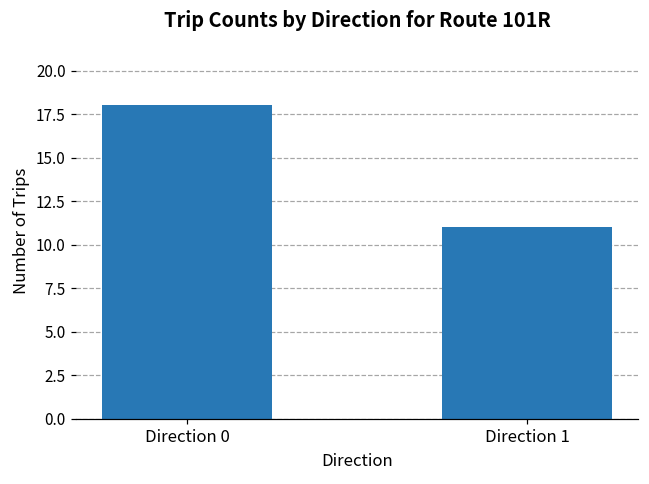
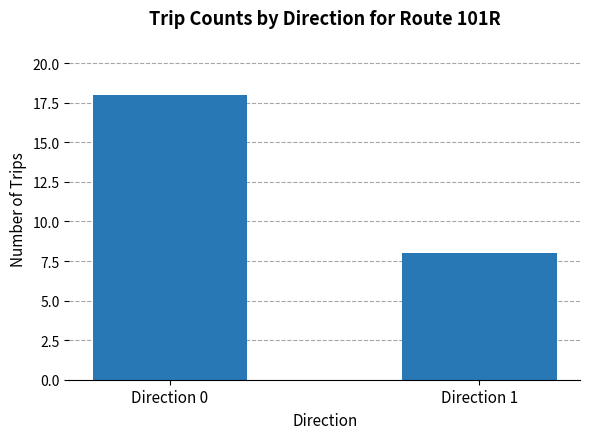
Direction 1: 11 -> 8
